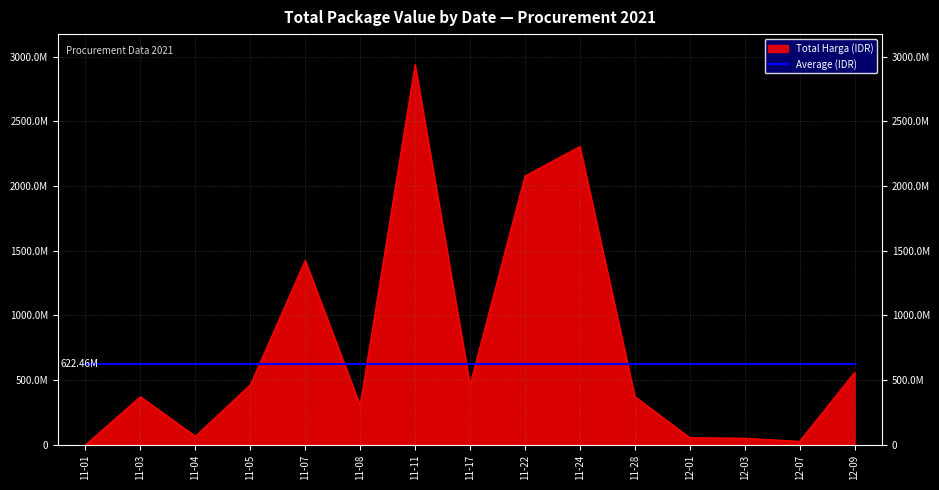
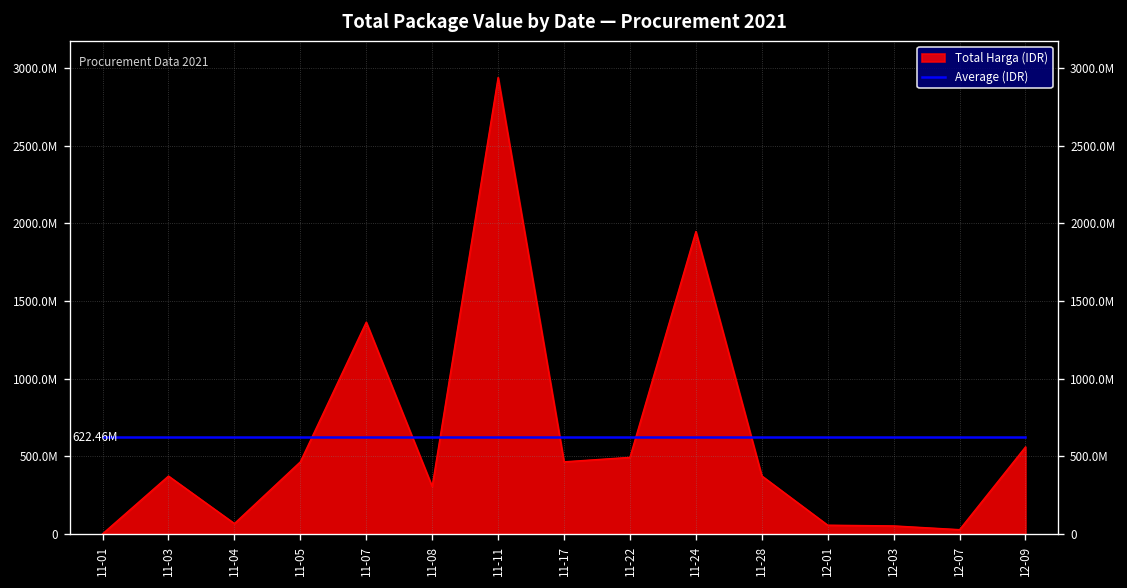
Total Harga (IDR), 11-07: 1430000000 -> 1360000000
Total Harga (IDR), 11-22: 2080000000 -> 490000000
Total Harga (IDR), 11-24: 2310000000 -> 1950000000
